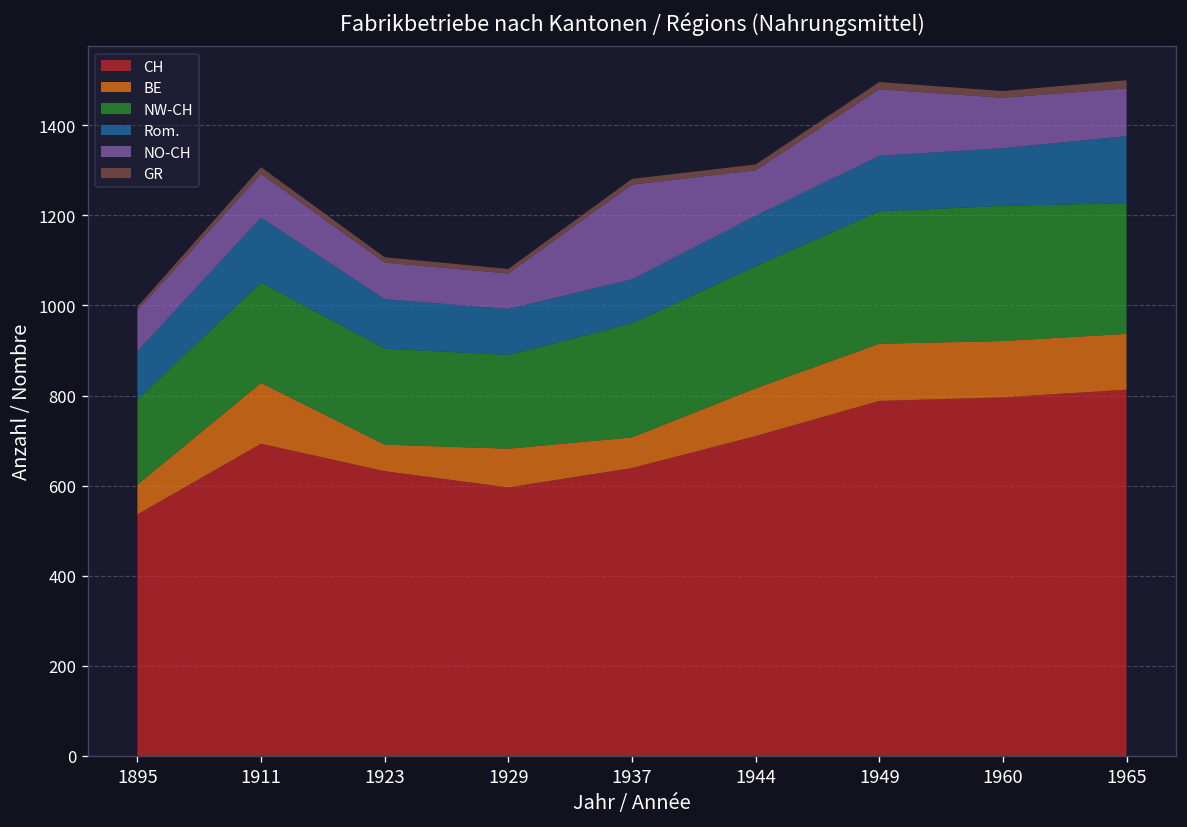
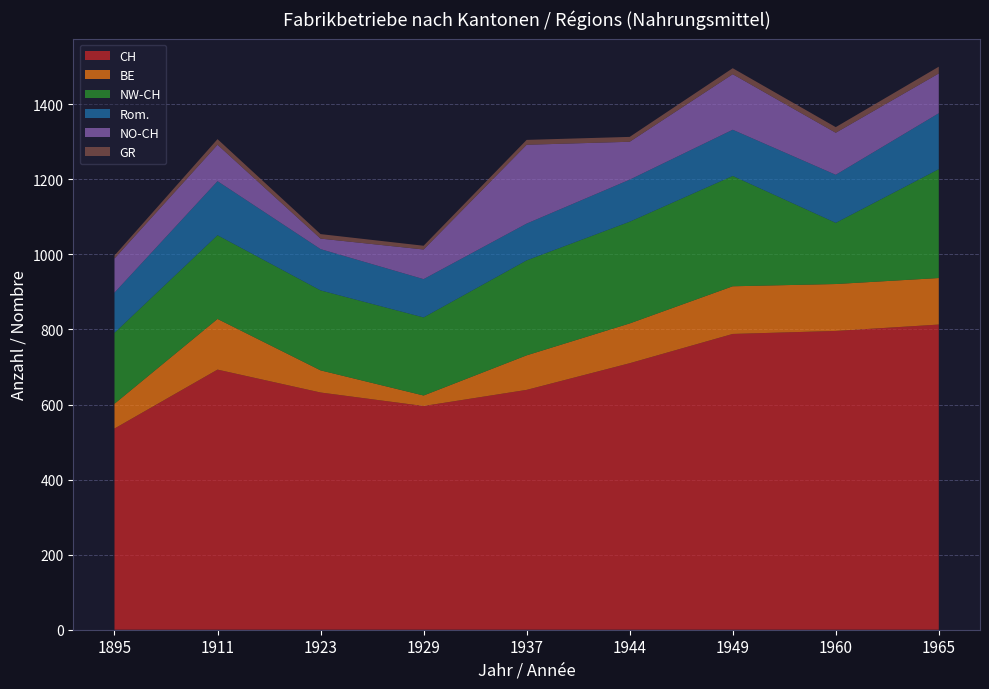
NO-CH, 1923: 80 -> 30
BE, 1929: 90 -> 30
BE, 1937: 70 -> 90
NW-CH, 1960: 300 -> 160
